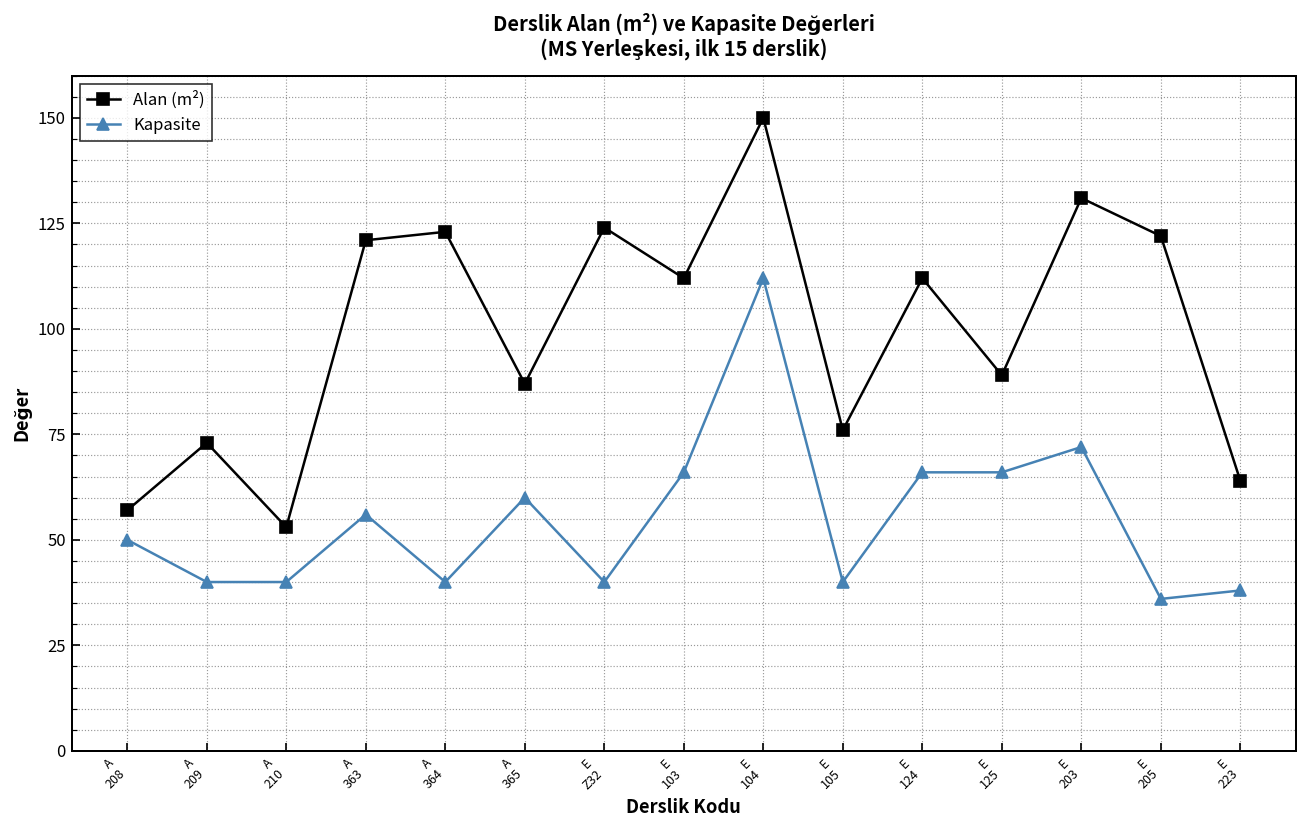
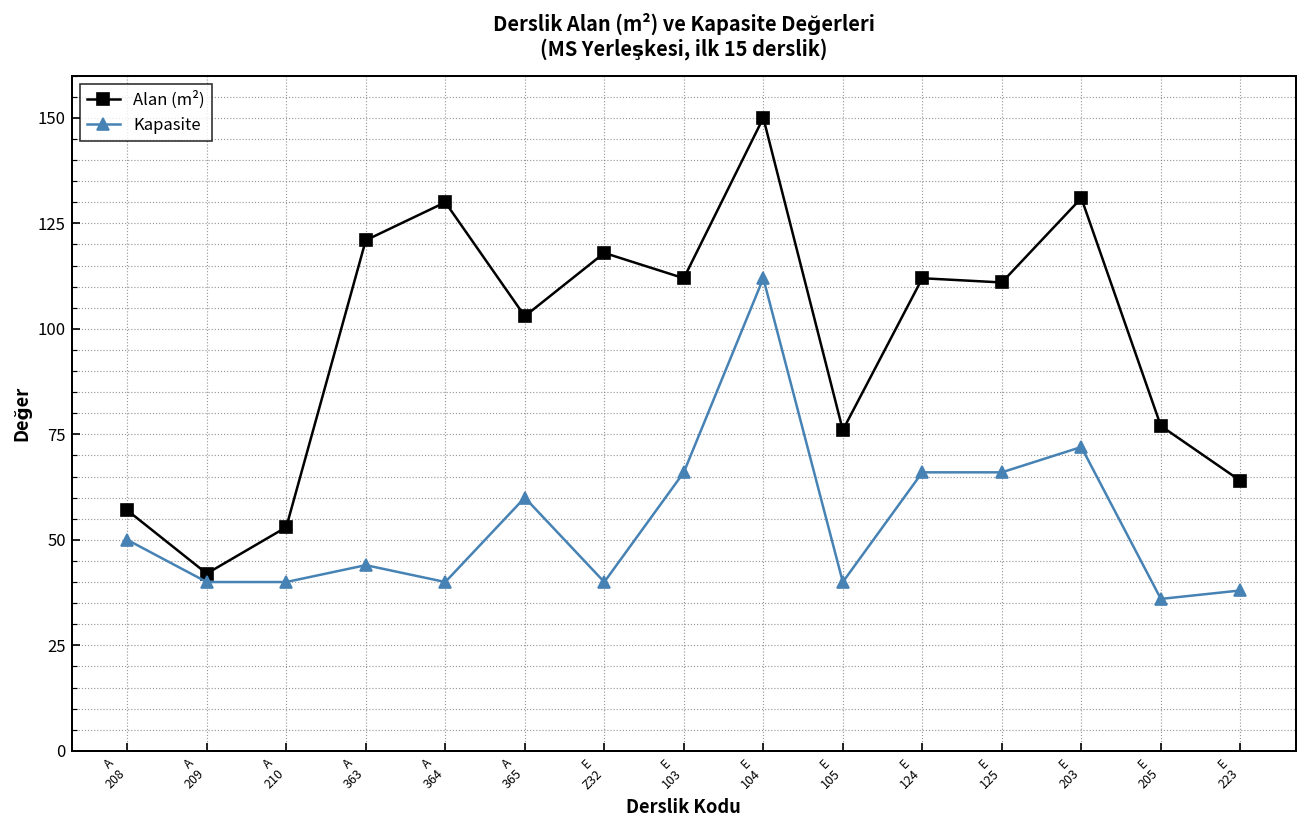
Alan (m²), A 209: 73 -> 42
Kapasite, A 363: 56 -> 44
Alan (m²), A 364: 123 -> 130
Alan (m²), A 365: 87 -> 103
Alan (m²), E Z32: 124 -> 118
Alan (m²), E 125: 89 -> 111
Alan (m²), E 205: 122 -> 77
